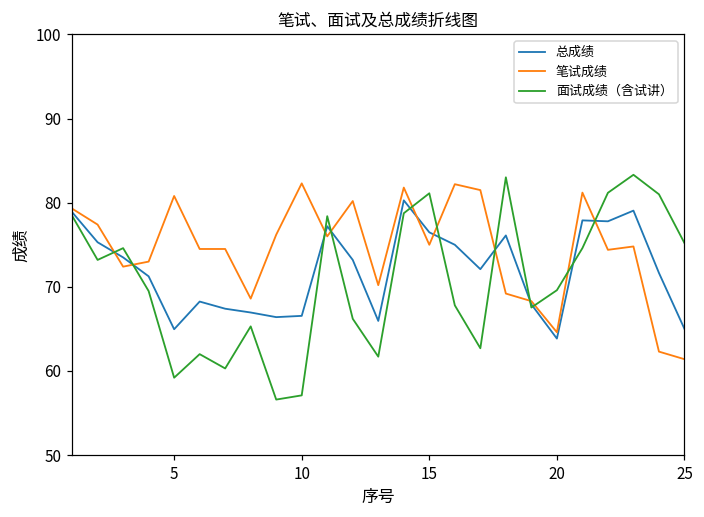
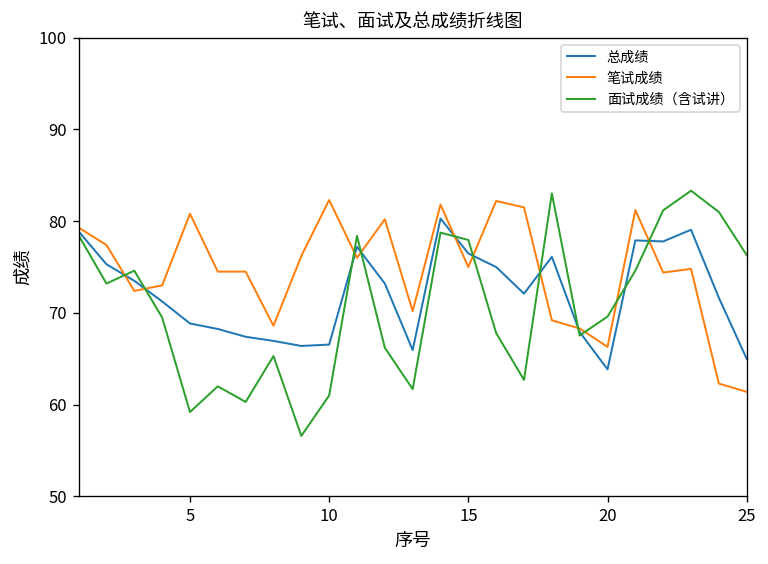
总成绩, 5: 65 -> 69
面试成绩（含试讲）, 10: 57 -> 61
面试成绩（含试讲）, 15: 81 -> 78
笔试成绩, 20: 65 -> 66
面试成绩（含试讲）, 25: 75 -> 76
